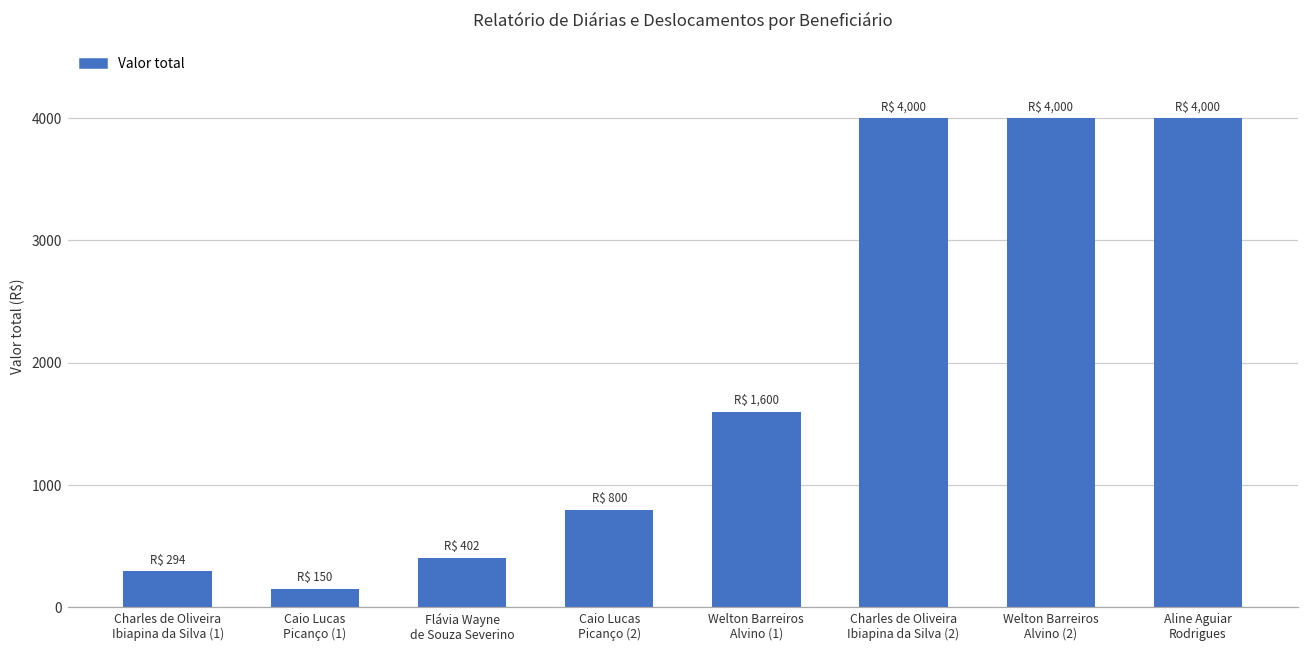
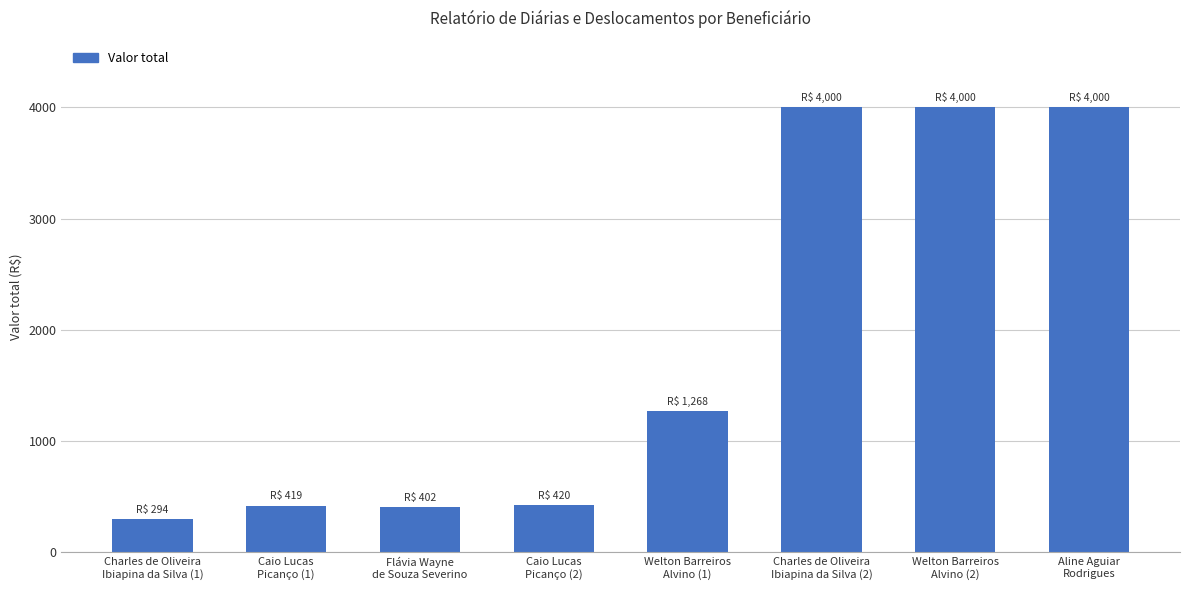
Caio Lucas Picanço (1): 150 -> 419
Caio Lucas Picanço (2): 800 -> 420
Welton Barreiros Alvino (1): 1,600 -> 1,268
